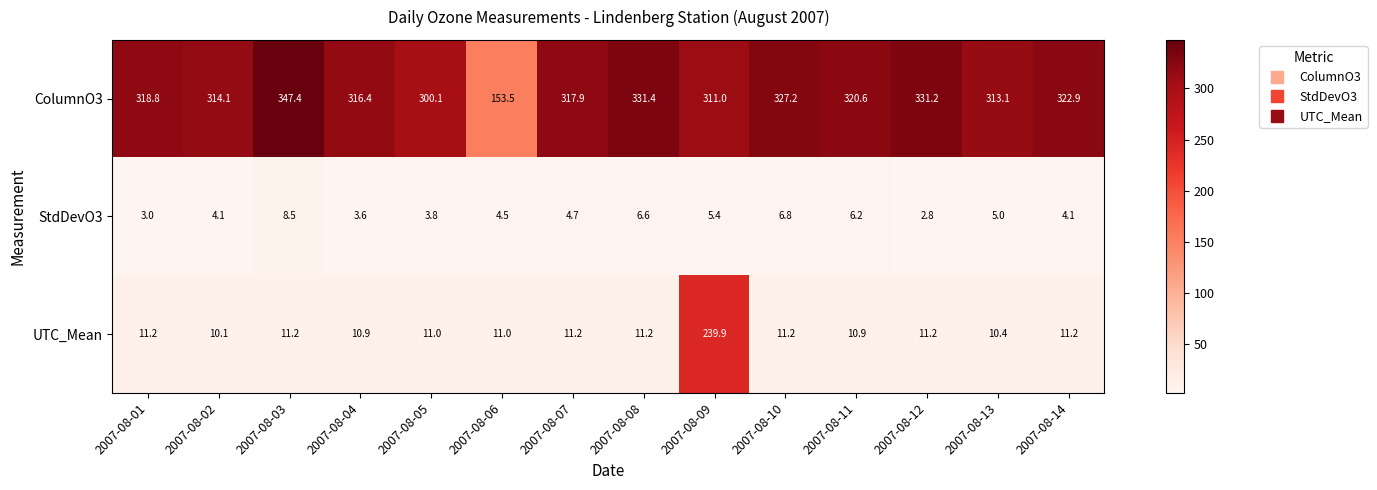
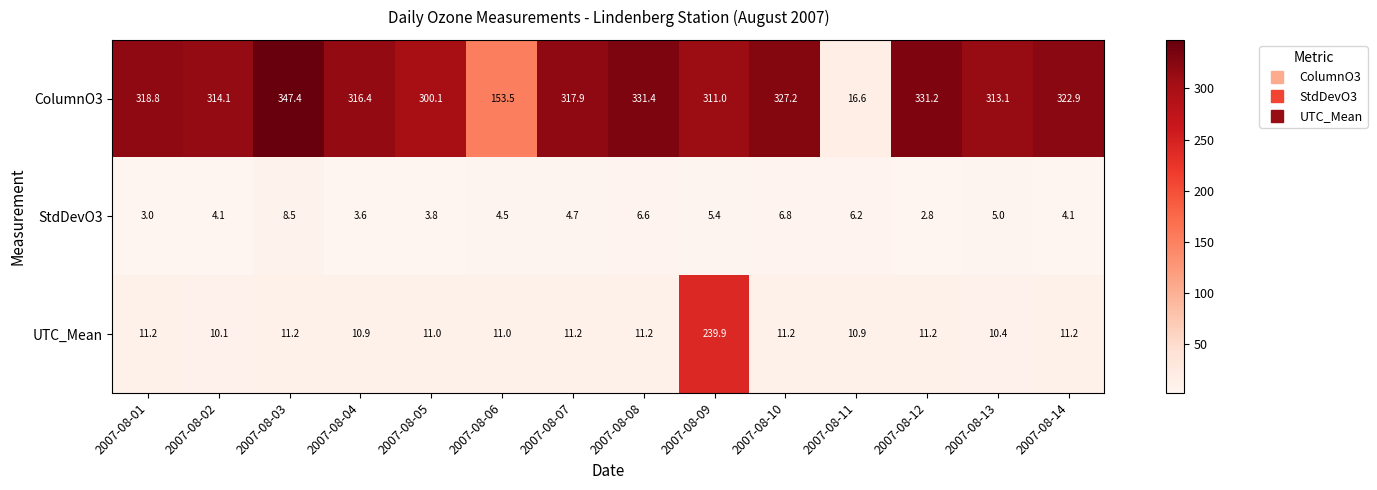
ColumnO3, 2007-08-11: 320.6 -> 16.6
